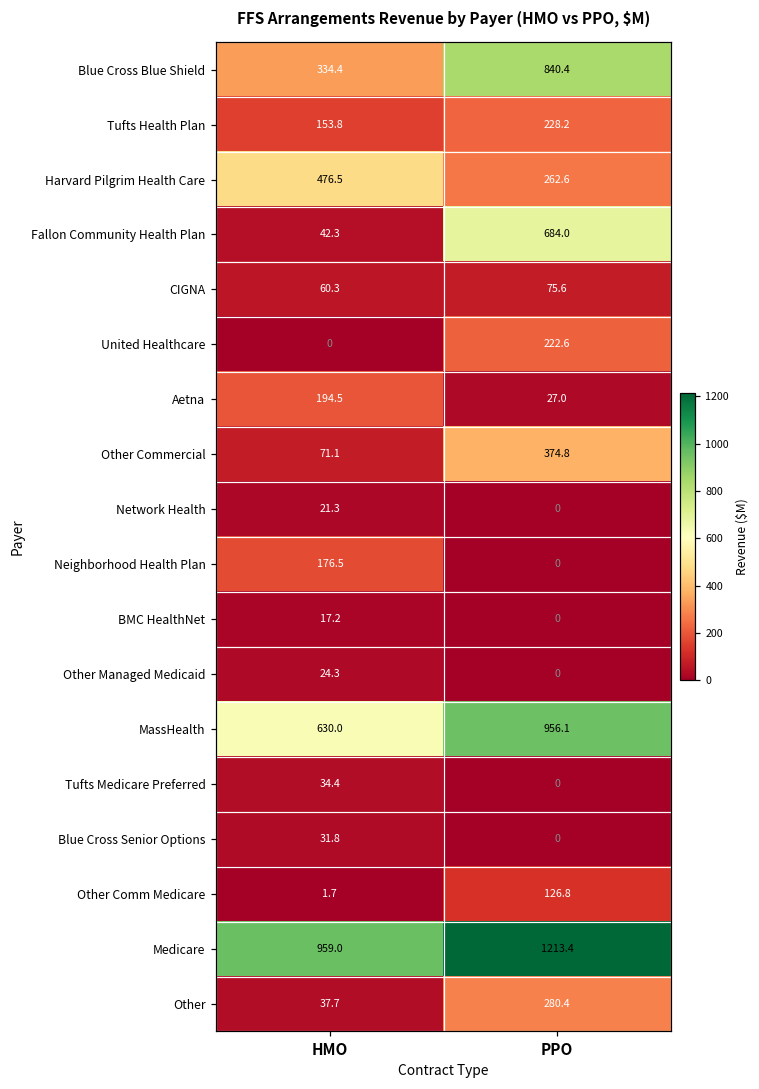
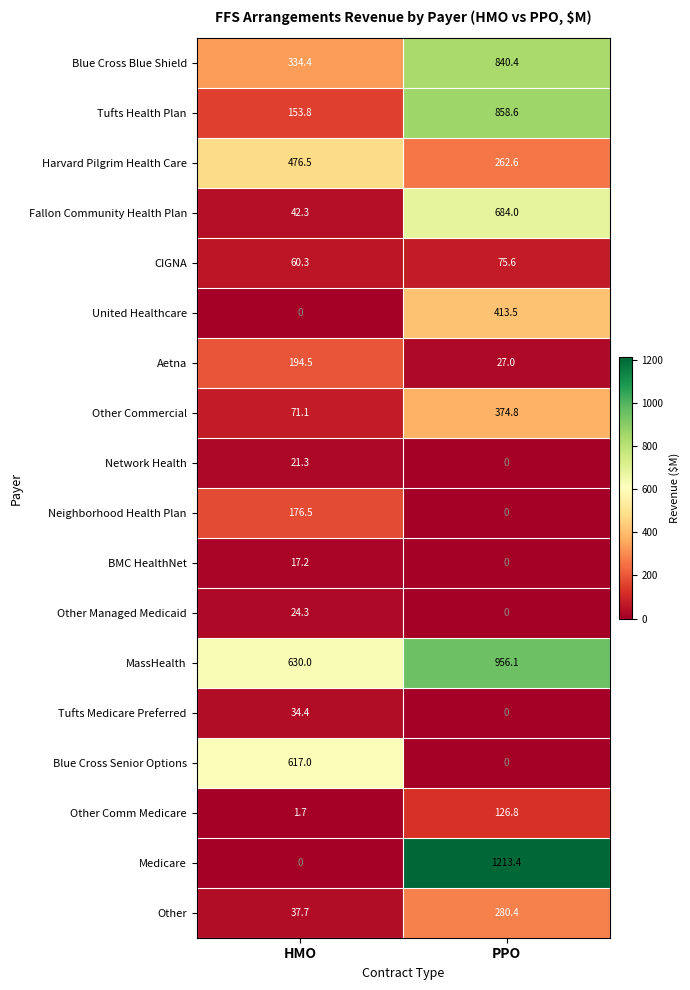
Tufts Health Plan, PPO: 228.2 -> 858.6
United Healthcare, PPO: 222.6 -> 413.5
Blue Cross Senior Options, HMO: 31.8 -> 617.0
Medicare, HMO: 959.0 -> 0
